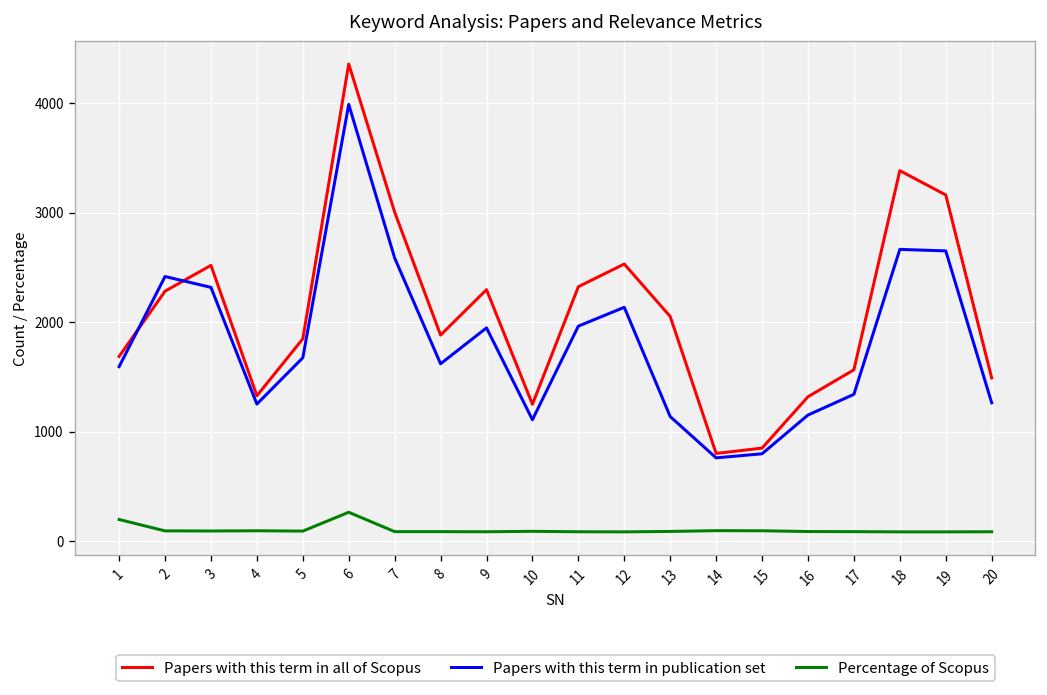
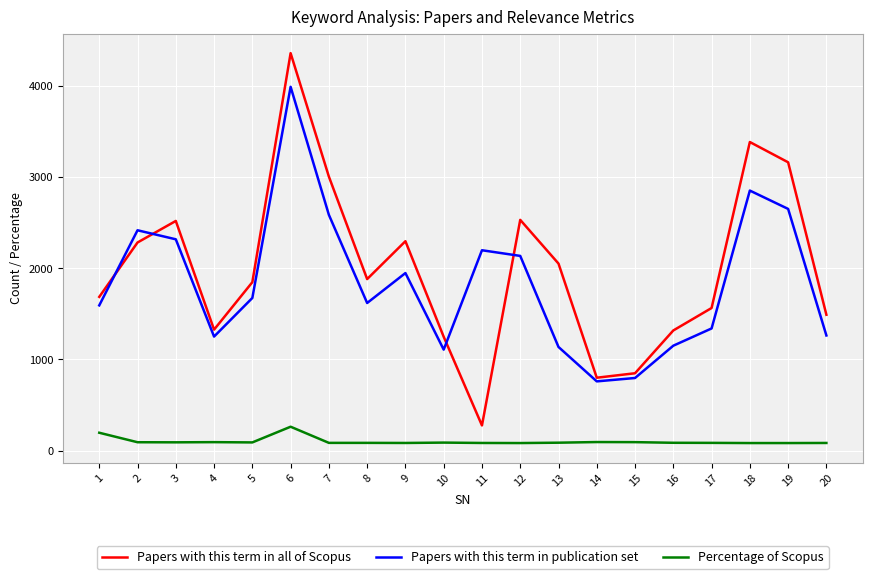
Papers with this term in all of Scopus, 11: 2300 -> 300
Papers with this term in publication set, 11: 2000 -> 2200
Papers with this term in publication set, 18: 2700 -> 2900
